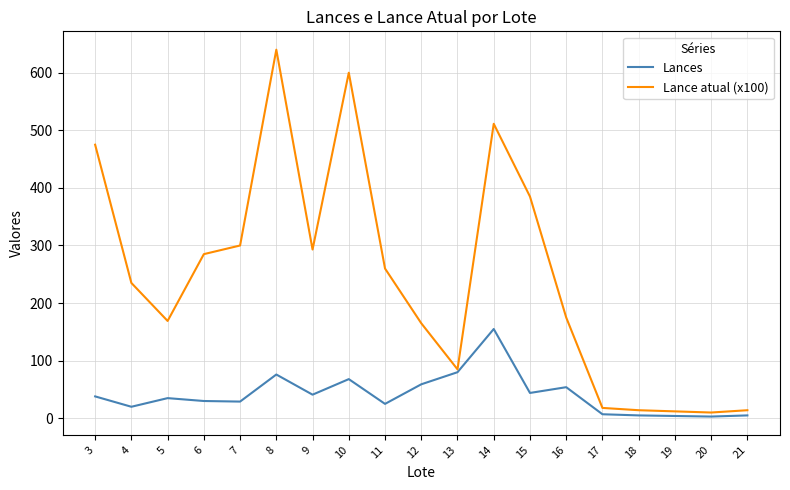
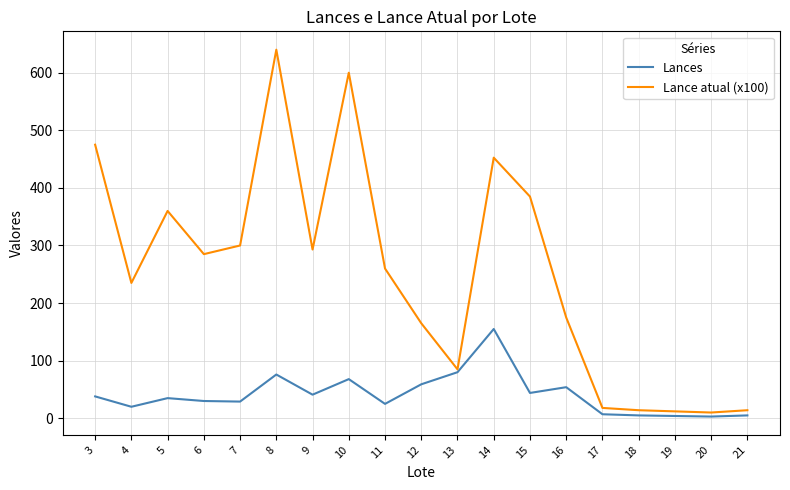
Lance atual (x100), 5: 170 -> 360
Lance atual (x100), 14: 510 -> 450
